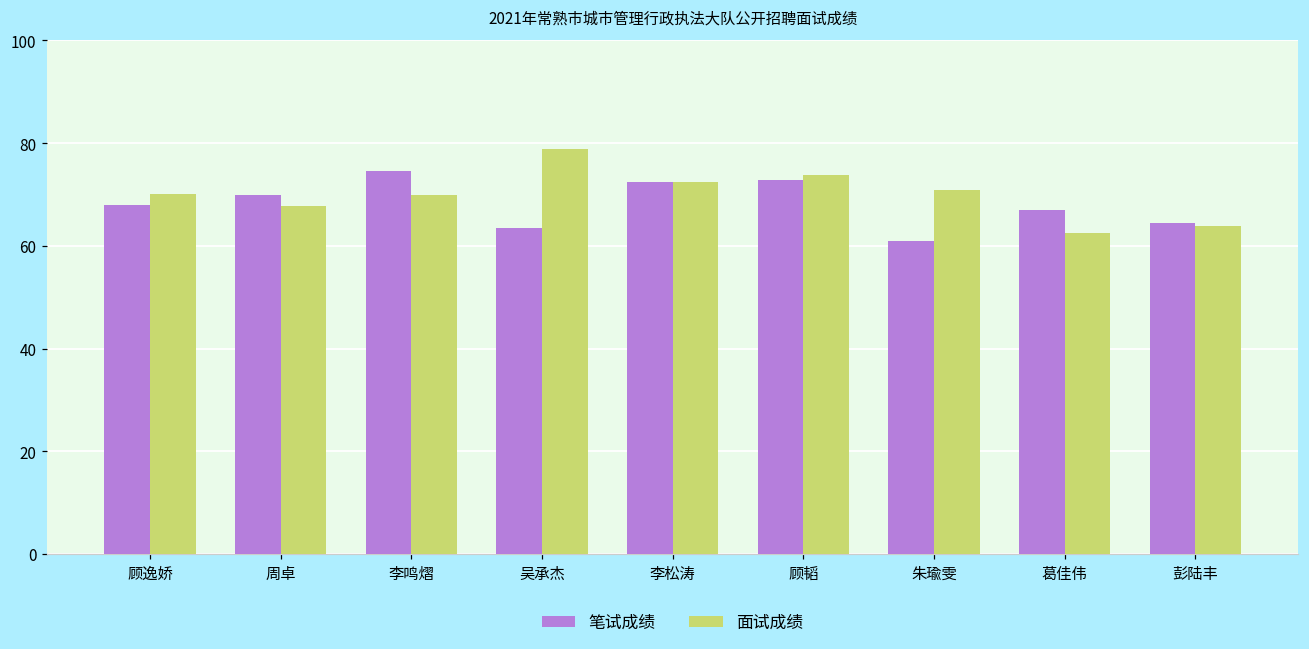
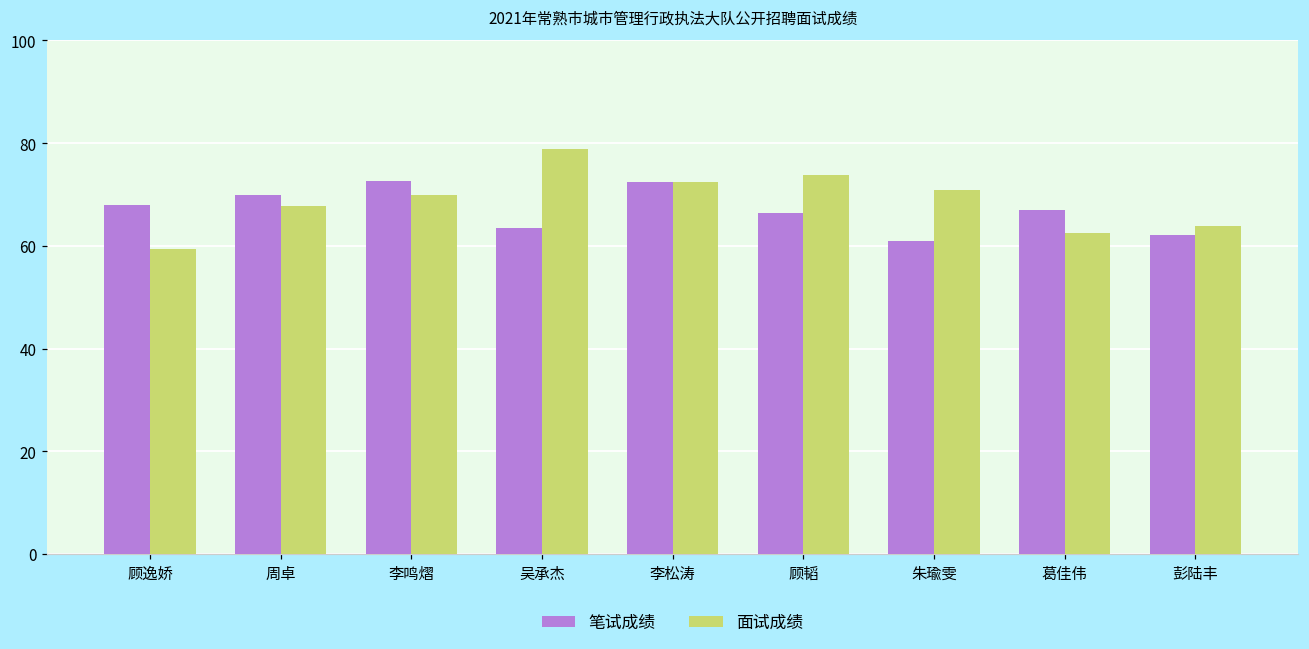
面试成绩, 顾逸娇: 70 -> 59
笔试成绩, 李鸣熠: 75 -> 73
笔试成绩, 顾韬: 73 -> 67
笔试成绩, 彭陆丰: 65 -> 62
